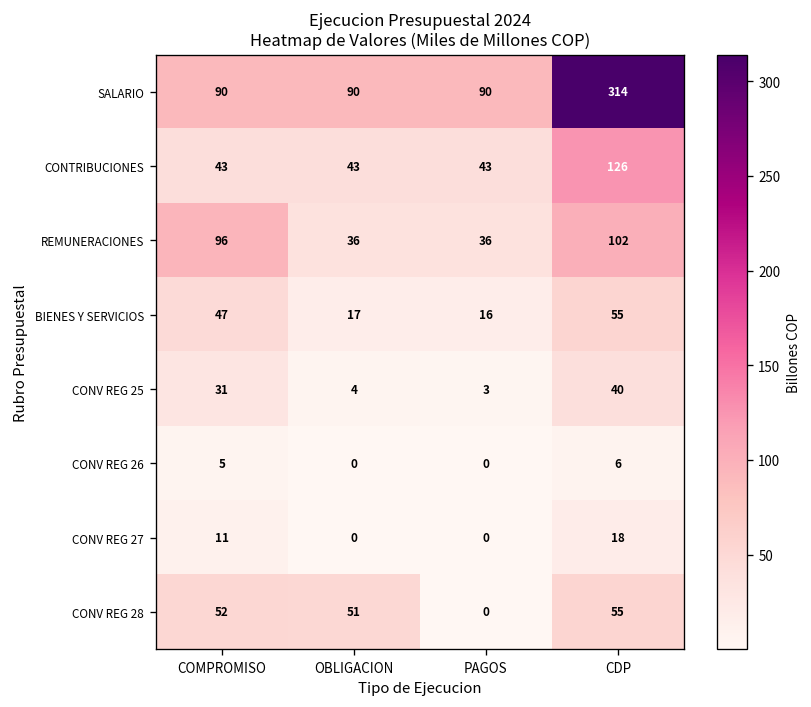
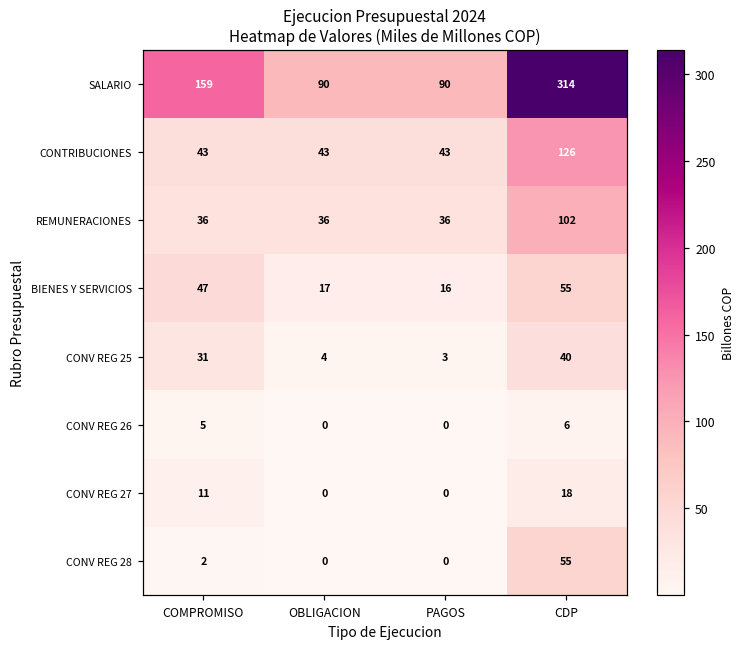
SALARIO, COMPROMISO: 90 -> 159
REMUNERACIONES, COMPROMISO: 96 -> 36
CONV REG 28, COMPROMISO: 52 -> 2
CONV REG 28, OBLIGACION: 51 -> 0
